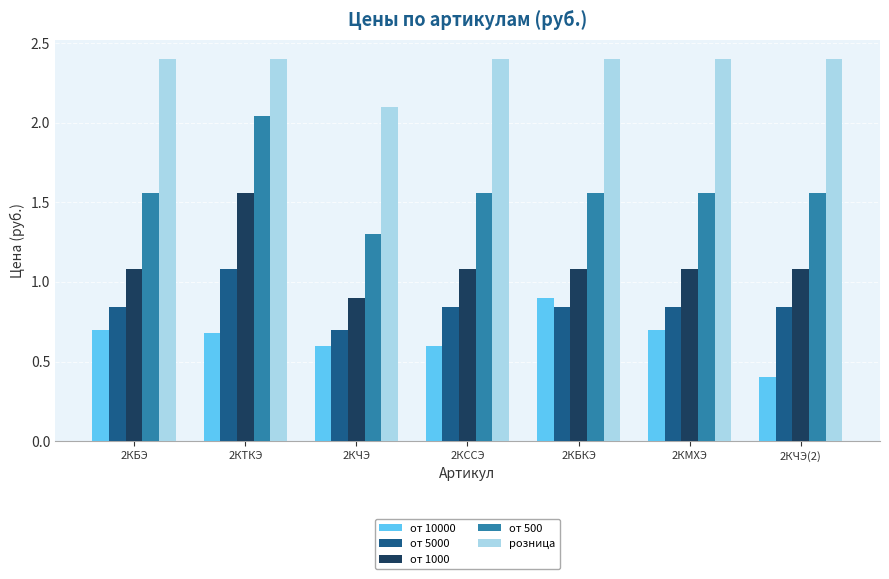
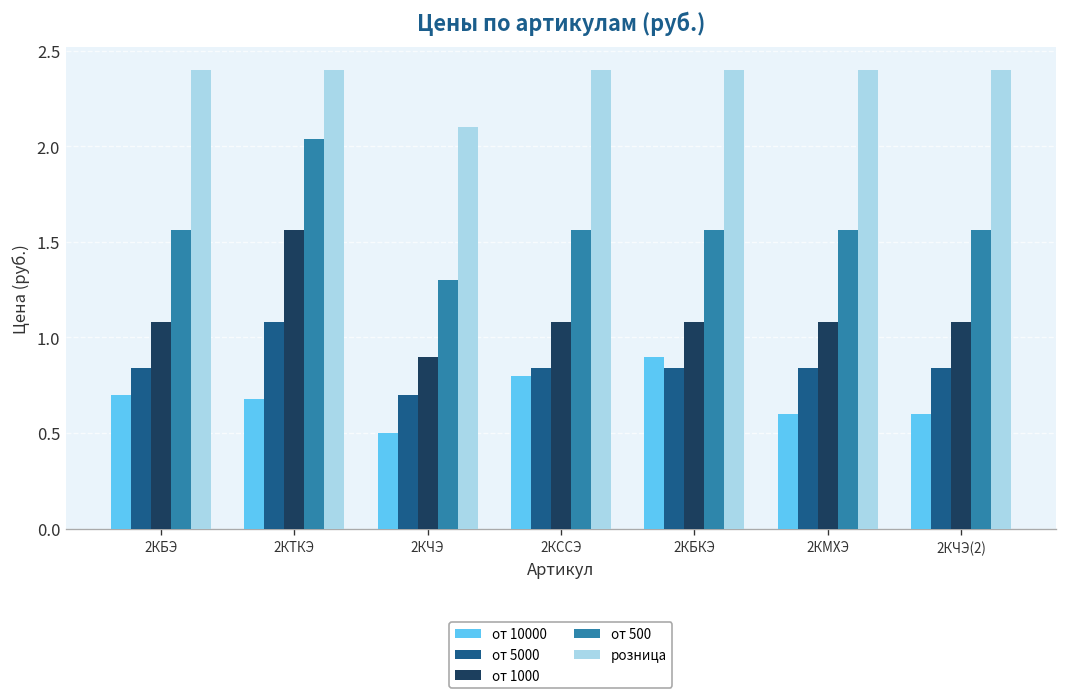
от 10000, 2КЧЭ: 0.6 -> 0.5
от 10000, 2КССЭ: 0.6 -> 0.8
от 10000, 2КМХЭ: 0.7 -> 0.6
от 10000, 2КЧЭ(2): 0.4 -> 0.6
